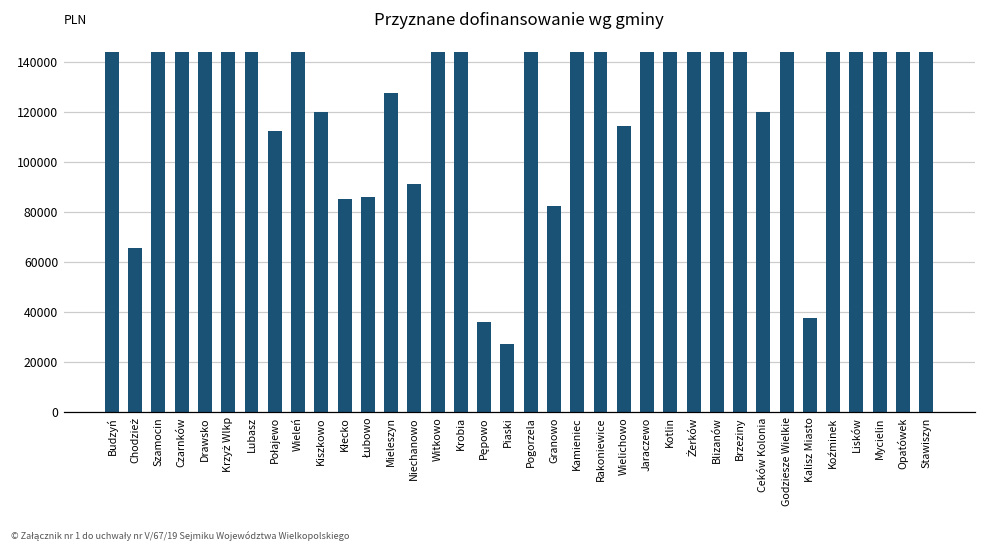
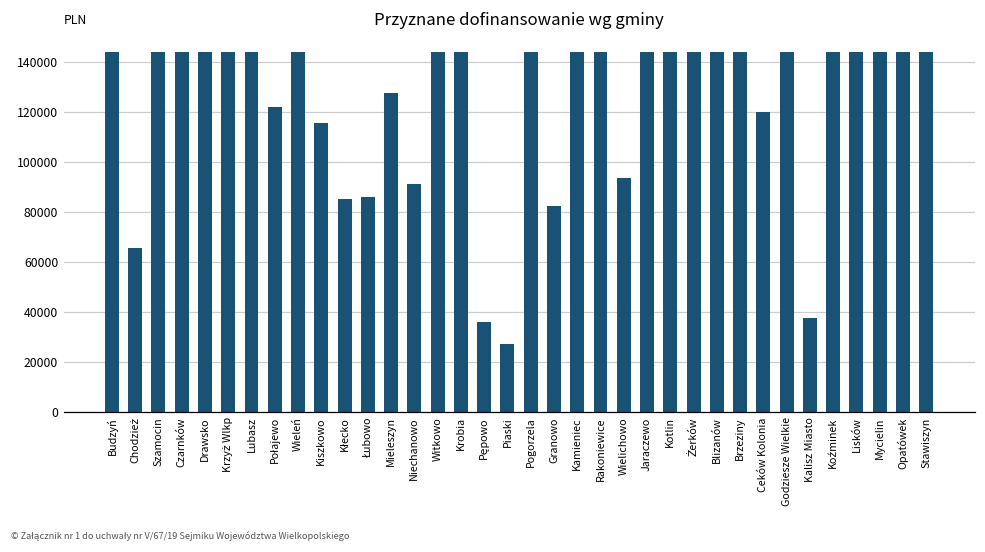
Połajewo: 113000 -> 122000
Kiszkowo: 120000 -> 116000
Wielichowo: 114000 -> 94000
